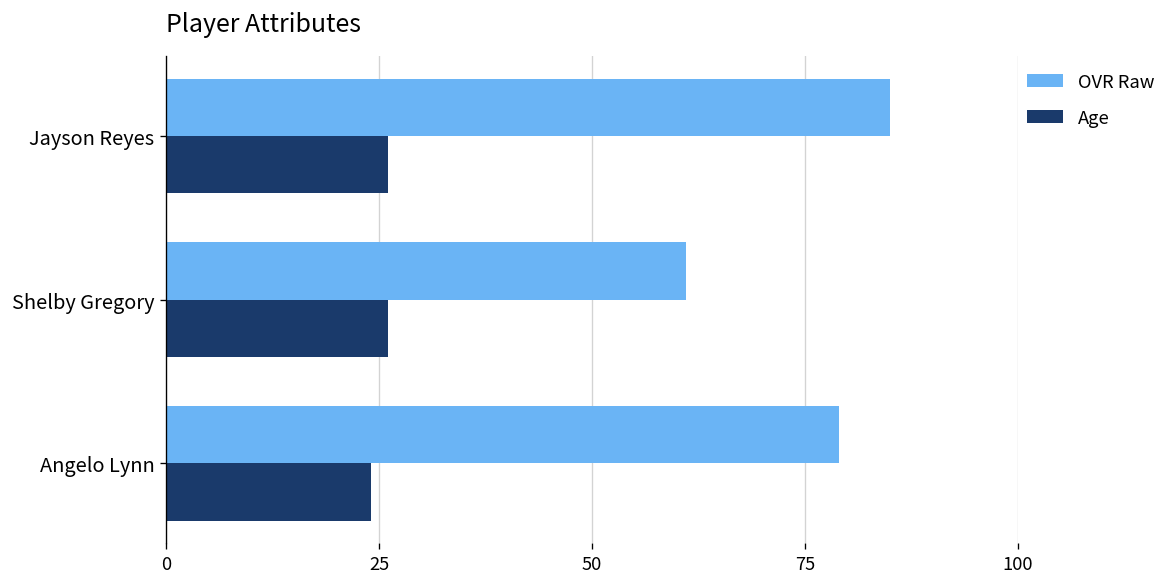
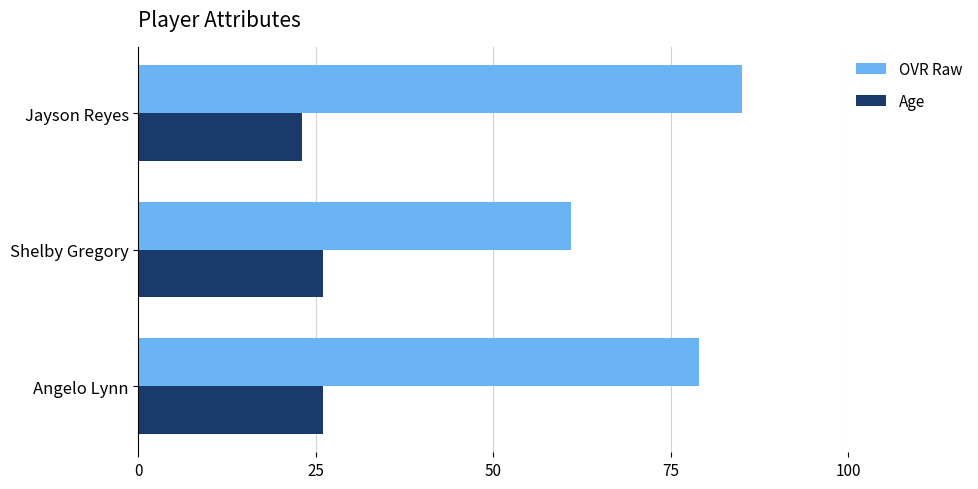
Age, Jayson Reyes: 26 -> 23
Age, Angelo Lynn: 24 -> 26
